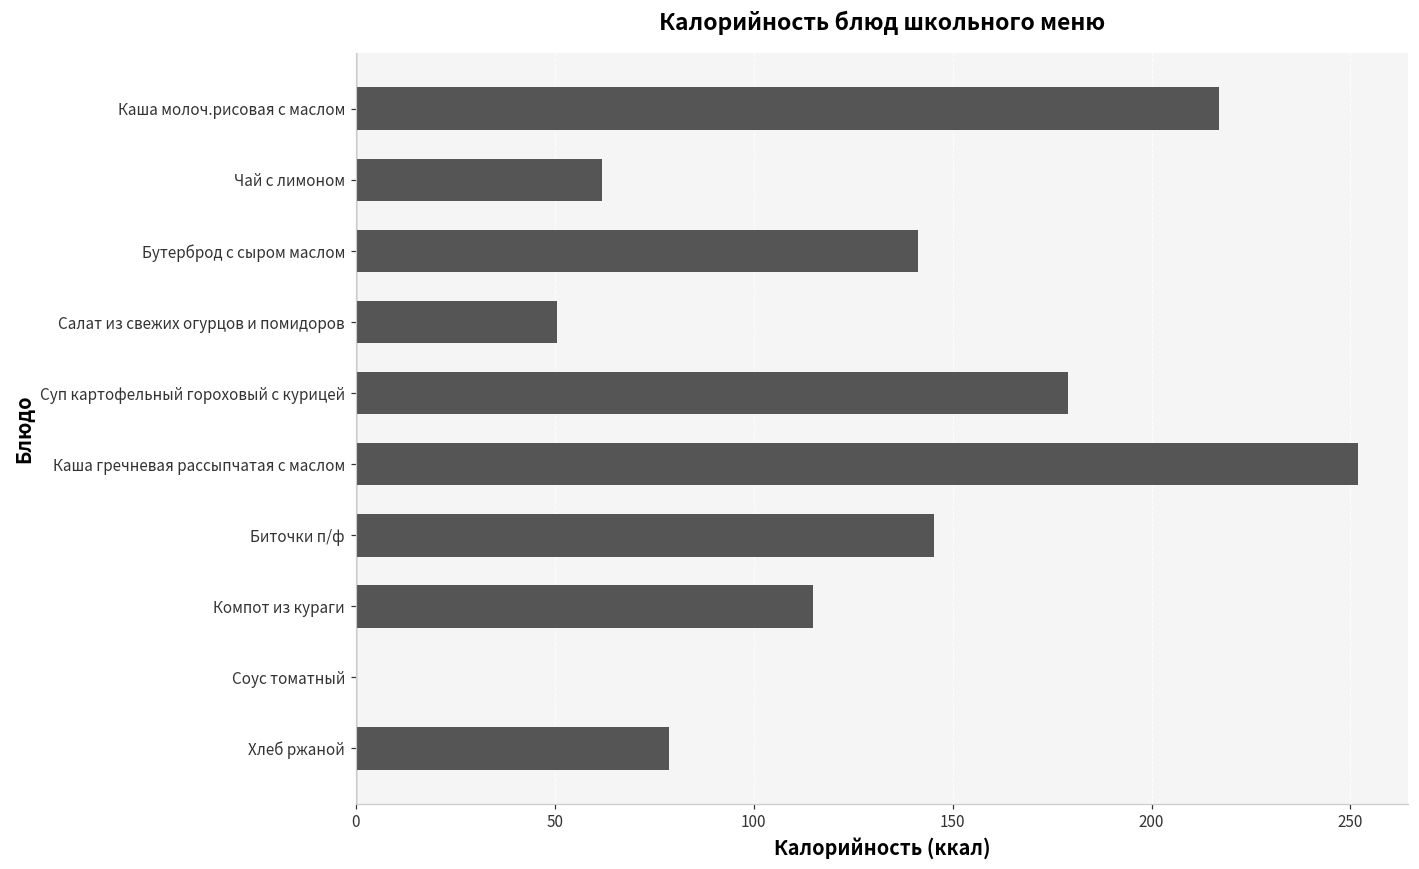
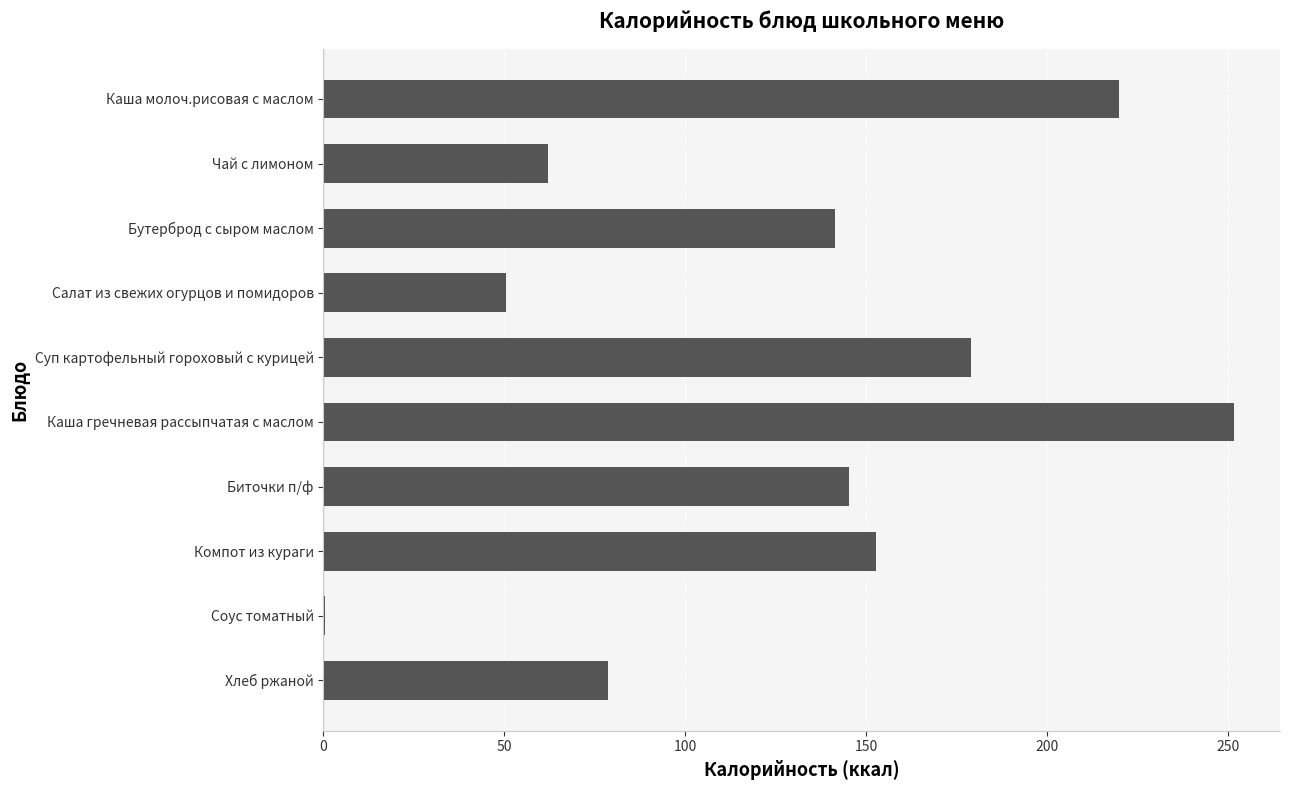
Каша молоч.рисовая с маслом: 217 -> 220
Компот из кураги: 115 -> 153
